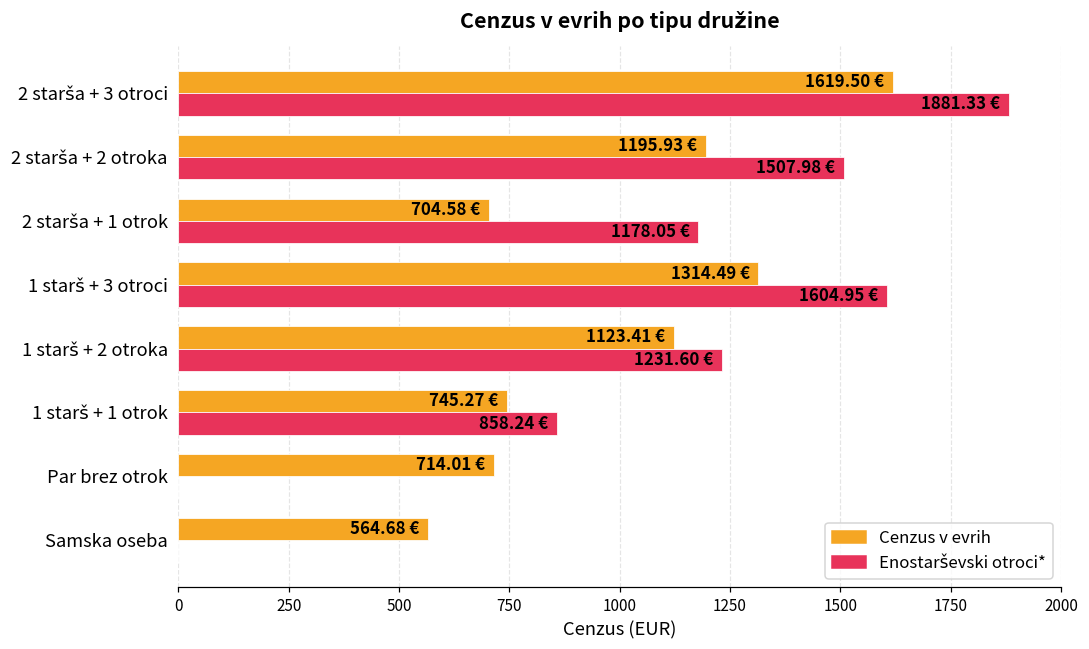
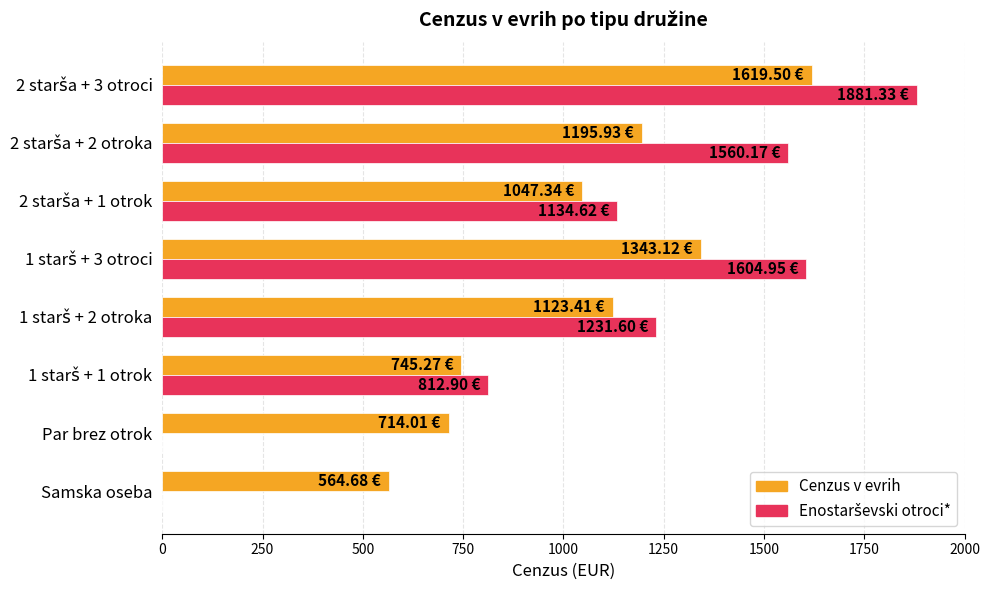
Enostarševski otroci*, 2 starša + 2 otroka: 1507.98 -> 1560.17
Cenzus v evrih, 2 starša + 1 otrok: 704.58 -> 1047.34
Enostarševski otroci*, 2 starša + 1 otrok: 1178.05 -> 1134.62
Cenzus v evrih, 1 starš + 3 otroci: 1314.49 -> 1343.12
Enostarševski otroci*, 1 starš + 1 otrok: 858.24 -> 812.90
